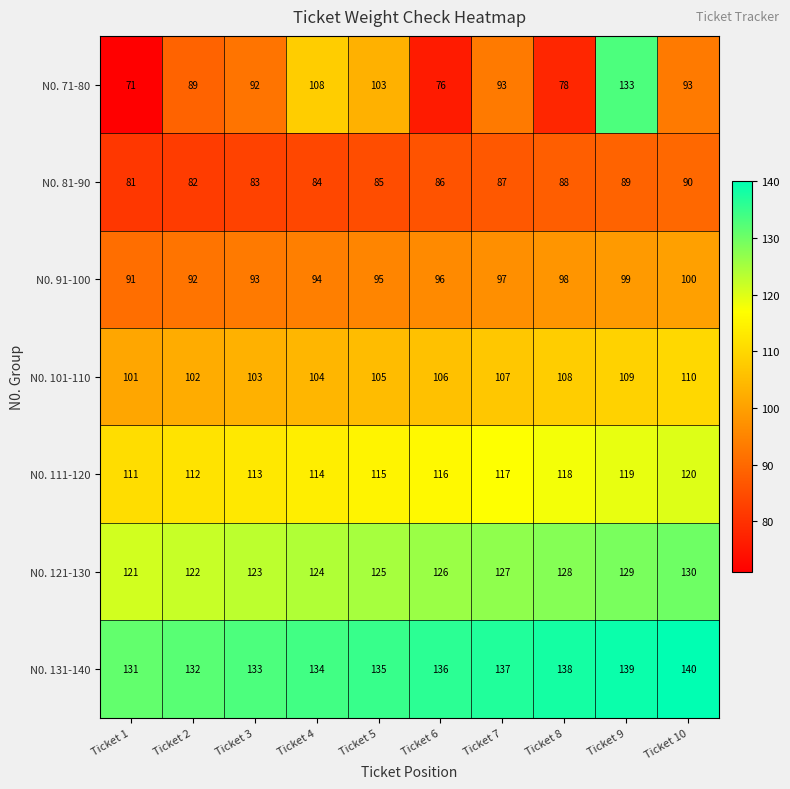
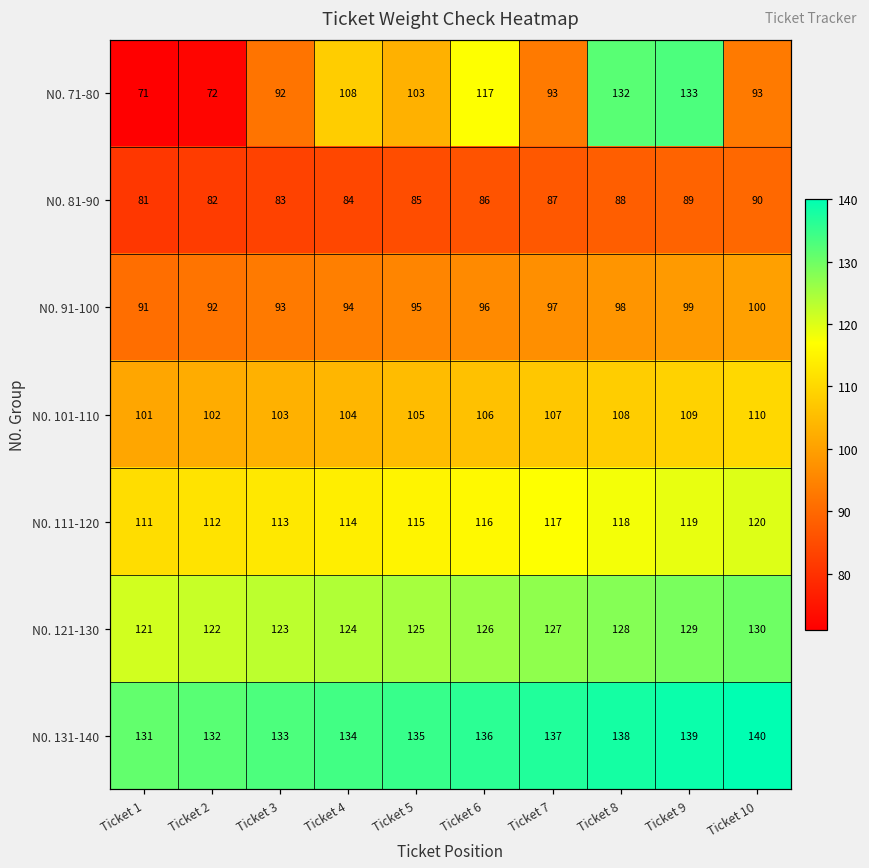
N0. 71-80, Ticket 2: 89 -> 72
N0. 71-80, Ticket 6: 76 -> 117
N0. 71-80, Ticket 8: 78 -> 132
